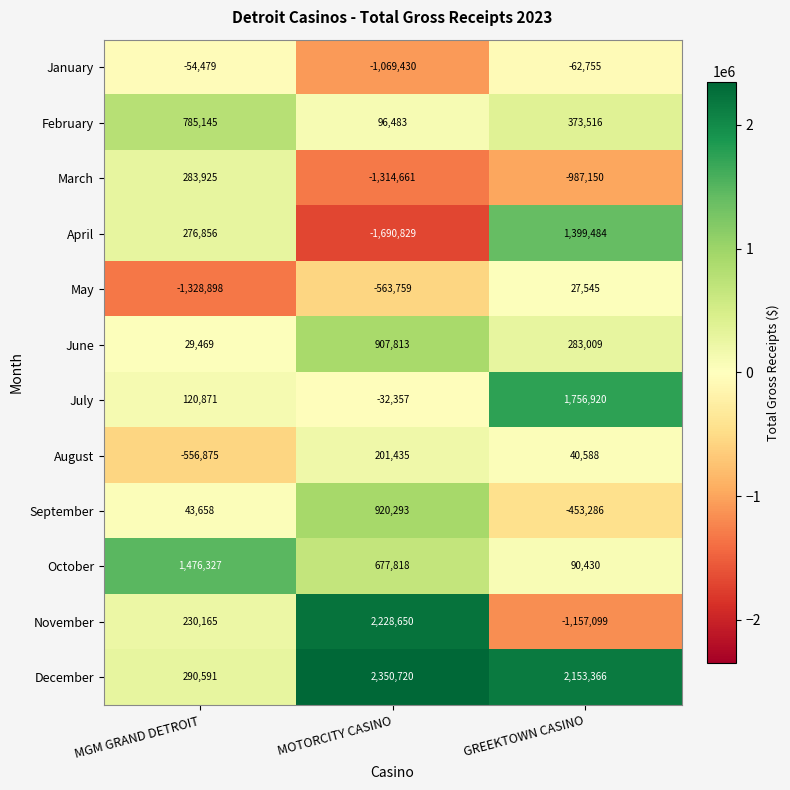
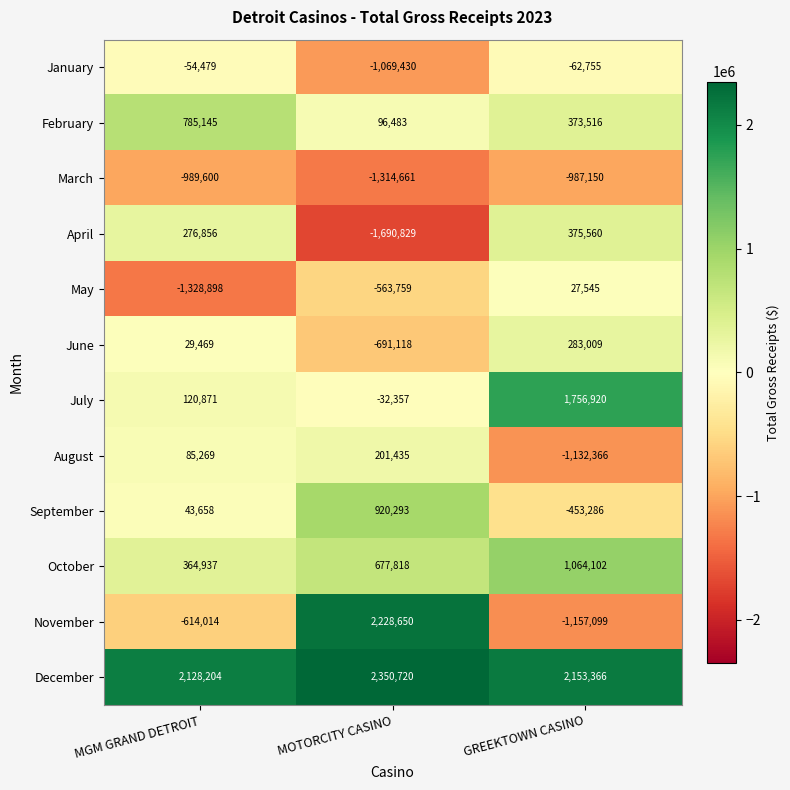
March, MGM GRAND DETROIT: 283,925 -> -989,600
April, GREEKTOWN CASINO: 1,399,484 -> 375,560
June, MOTORCITY CASINO: 907,813 -> -691,118
August, MGM GRAND DETROIT: -556,875 -> 85,269
August, GREEKTOWN CASINO: 40,588 -> -1,132,366
October, MGM GRAND DETROIT: 1,476,327 -> 364,937
October, GREEKTOWN CASINO: 90,430 -> 1,064,102
November, MGM GRAND DETROIT: 230,165 -> -614,014
December, MGM GRAND DETROIT: 290,591 -> 2,128,204
